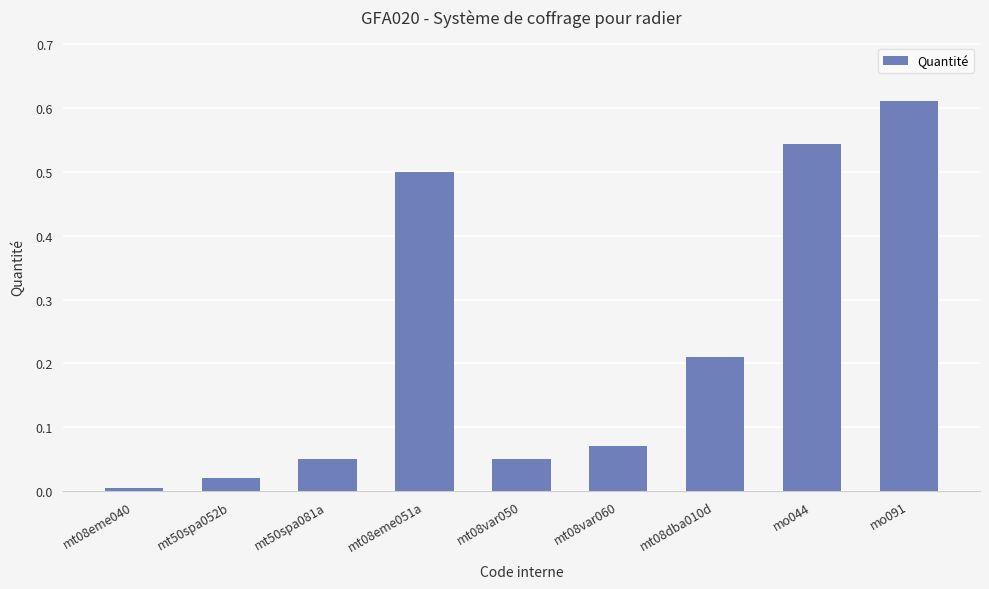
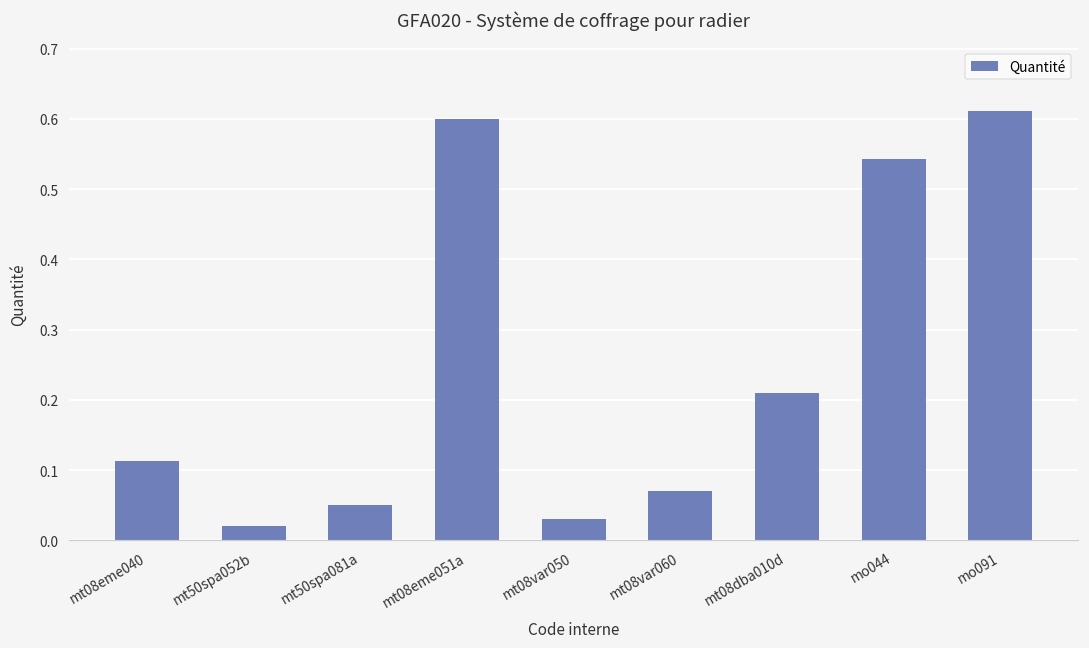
mt08eme040: 0.01 -> 0.11
mt08eme051a: 0.5 -> 0.6
mt08var050: 0.05 -> 0.03
